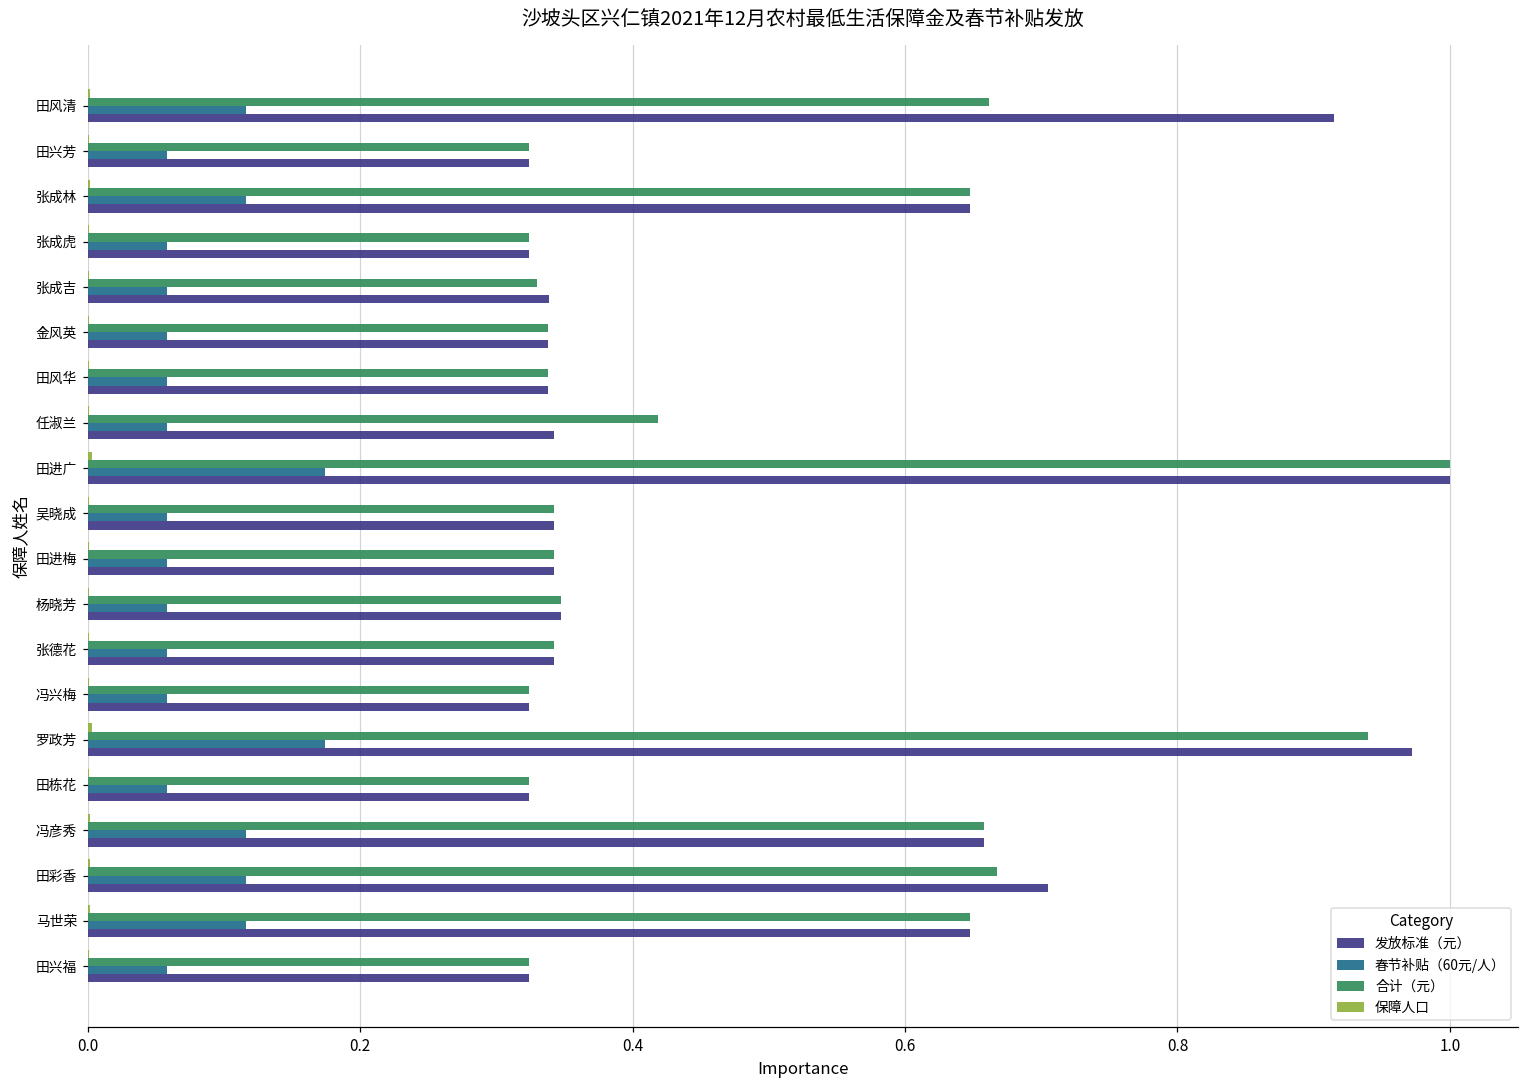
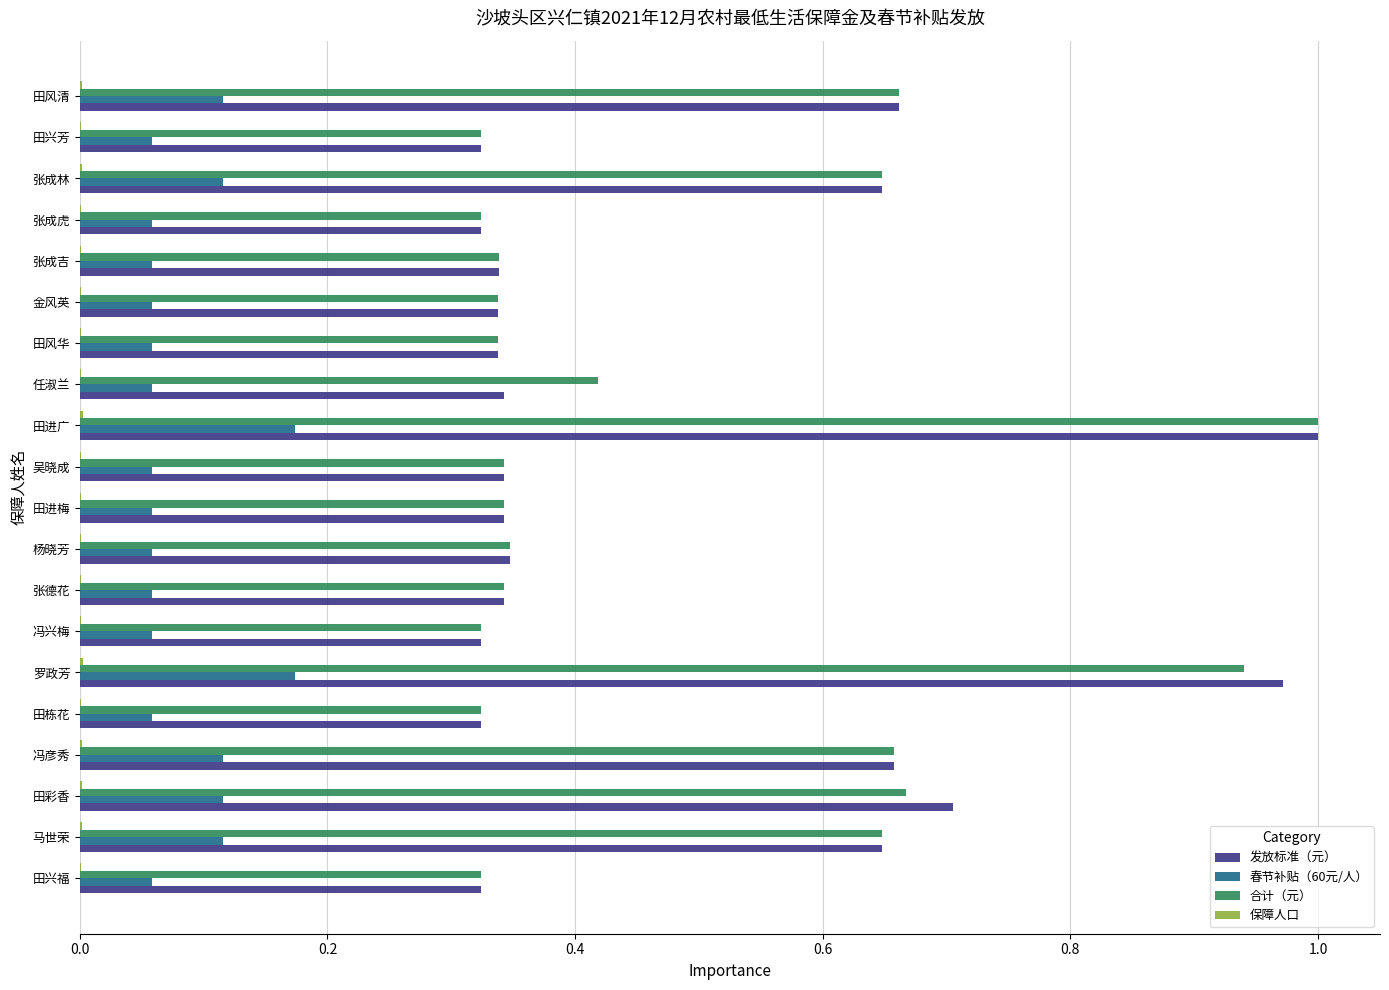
发放标准（元）, 田风清: 0.915 -> 0.662
合计（元）, 张成吉: 0.330 -> 0.338
